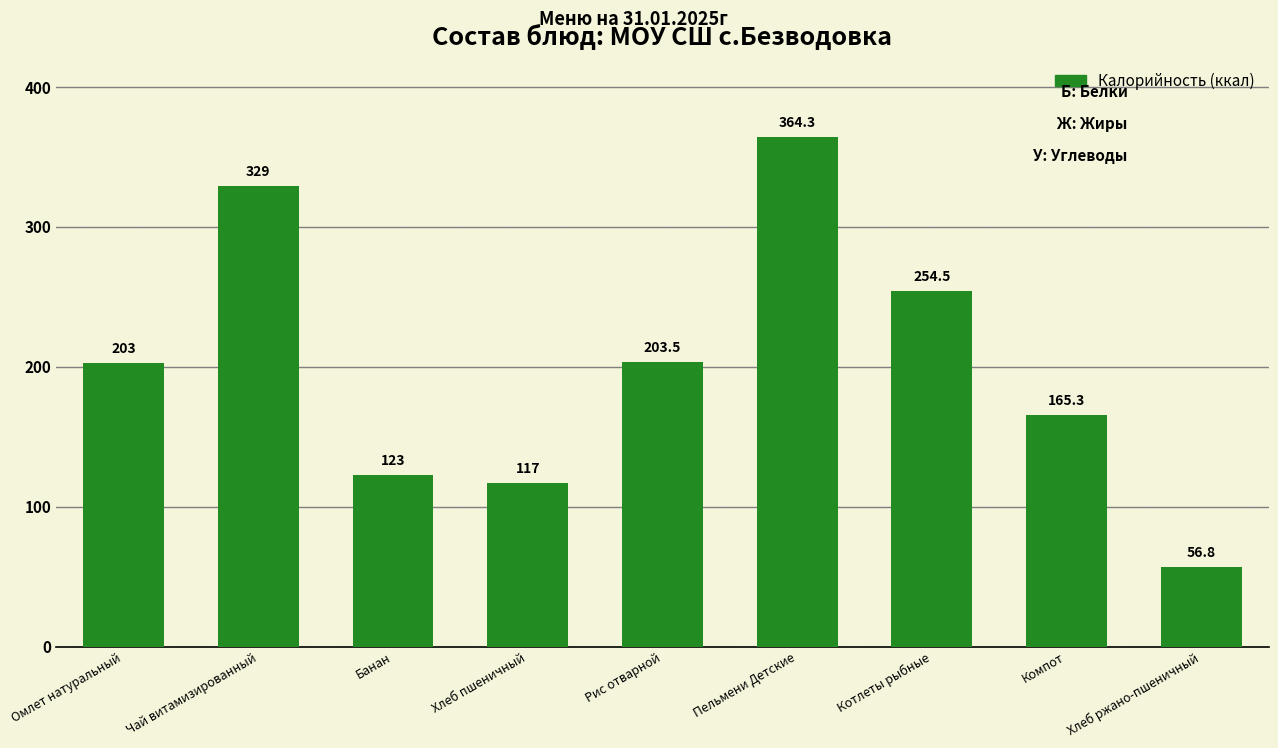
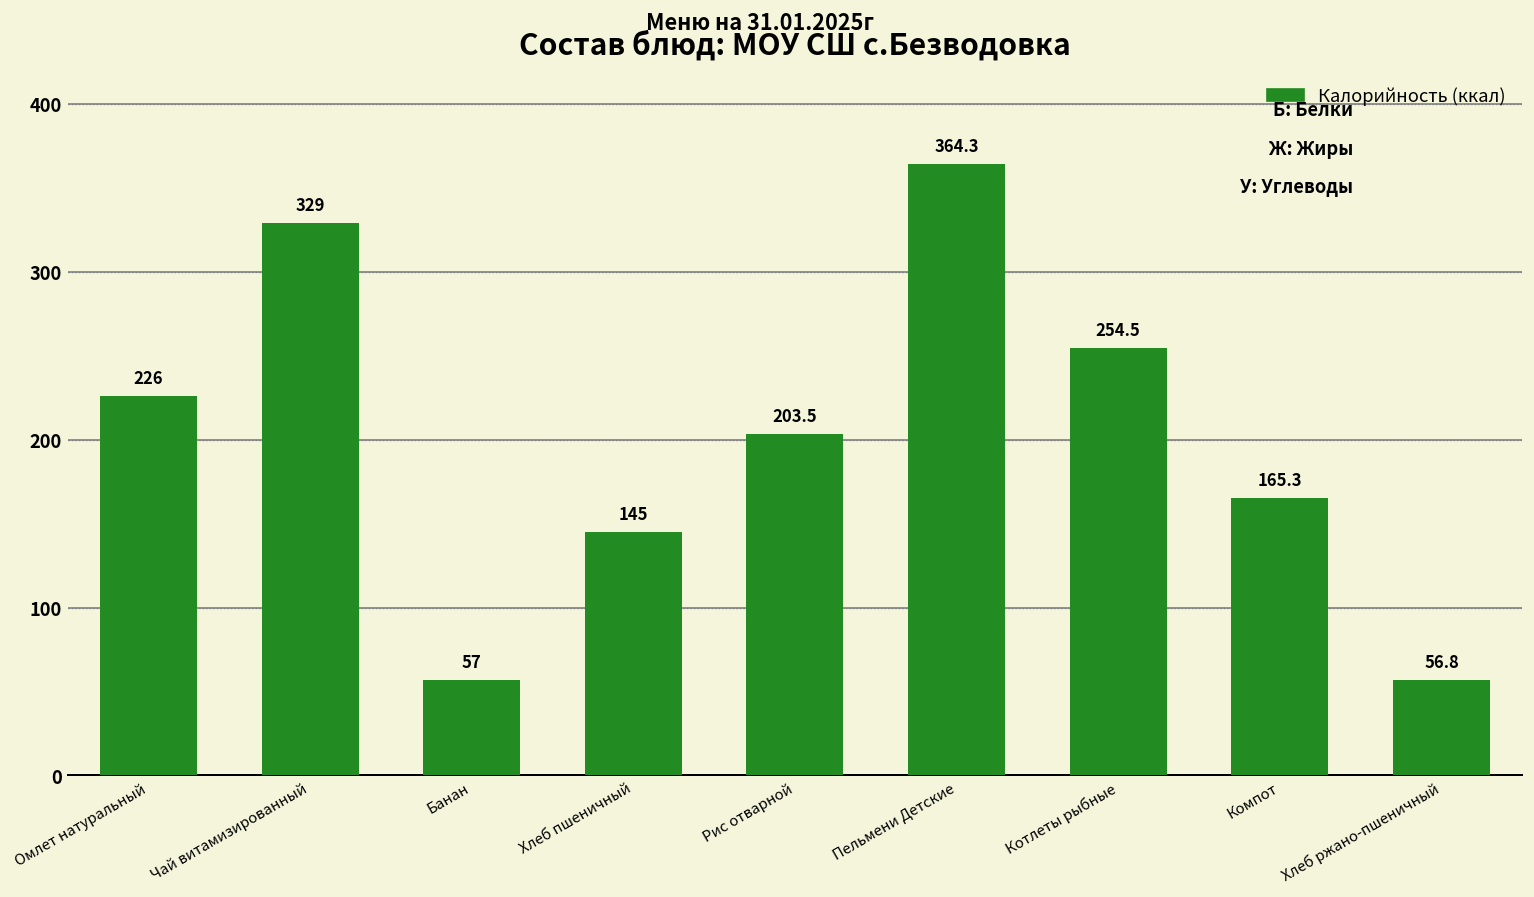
Омлет натуральный: 203 -> 226
Банан: 123 -> 57
Хлеб пшеничный: 117 -> 145
